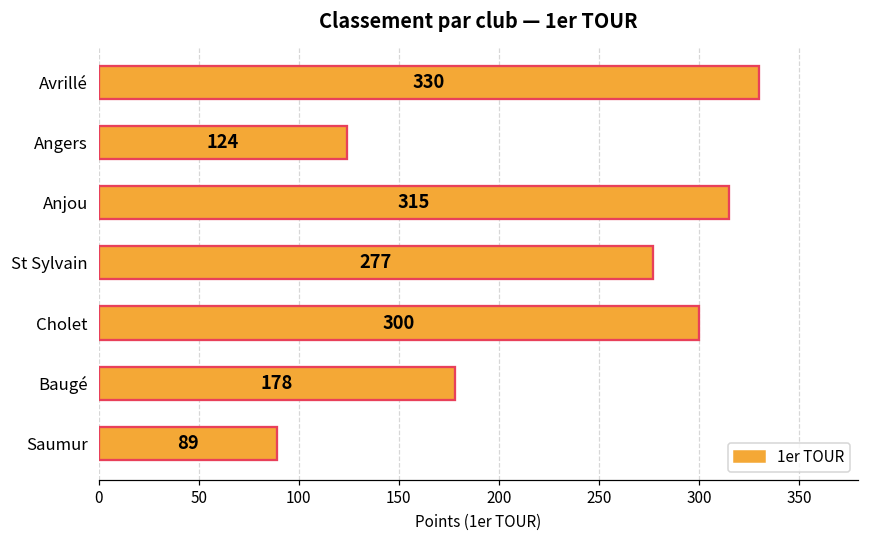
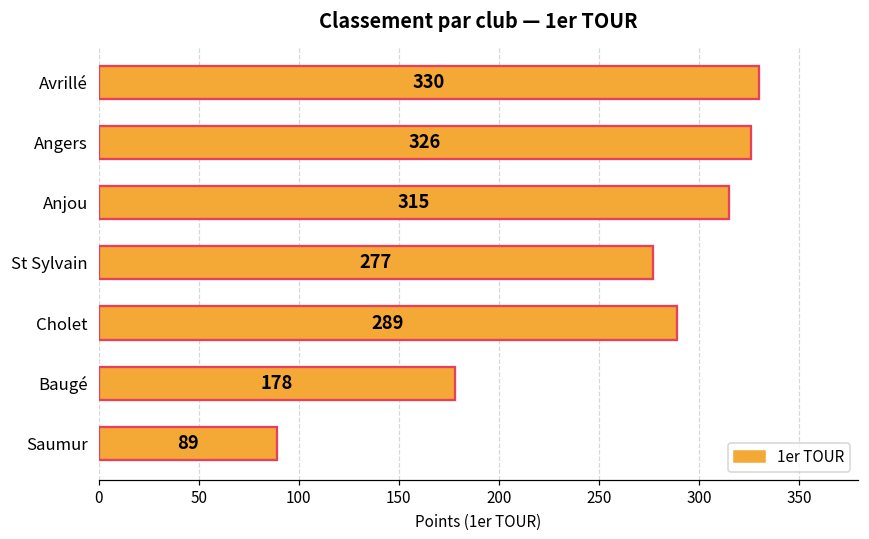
Angers: 124 -> 326
Cholet: 300 -> 289
